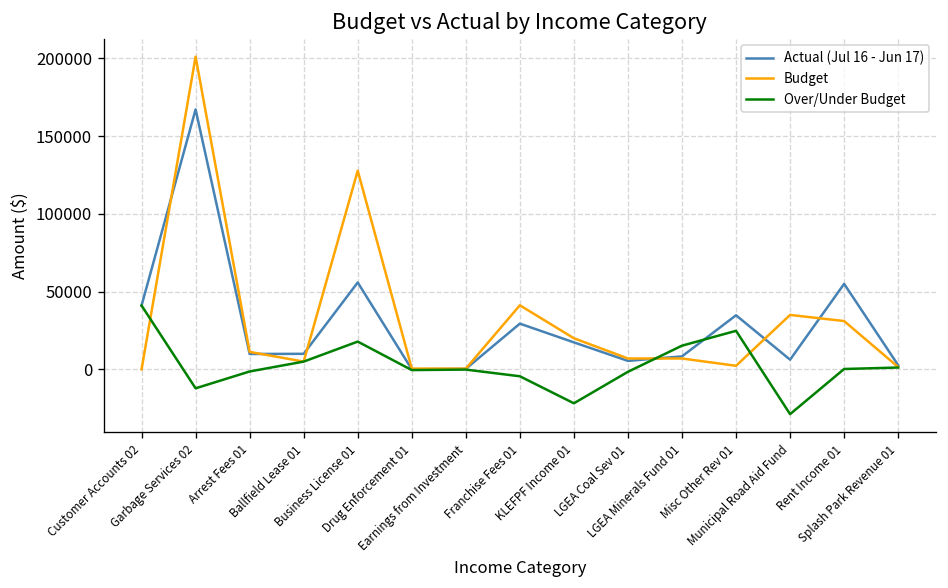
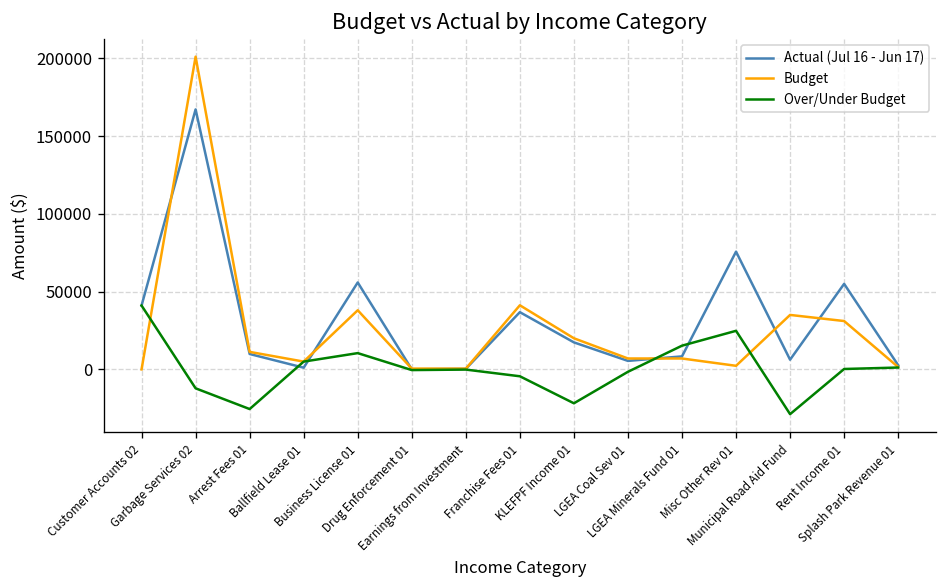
Over/Under Budget, Arrest Fees 01: -1000 -> -25000
Actual (Jul 16 - Jun 17), Ballfield Lease 01: 10000 -> 1000
Budget, Business License 01: 128000 -> 38000
Over/Under Budget, Business License 01: 18000 -> 10000
Actual (Jul 16 - Jun 17), Franchise Fees 01: 29000 -> 37000
Actual (Jul 16 - Jun 17), Misc Other Rev 01: 35000 -> 76000
